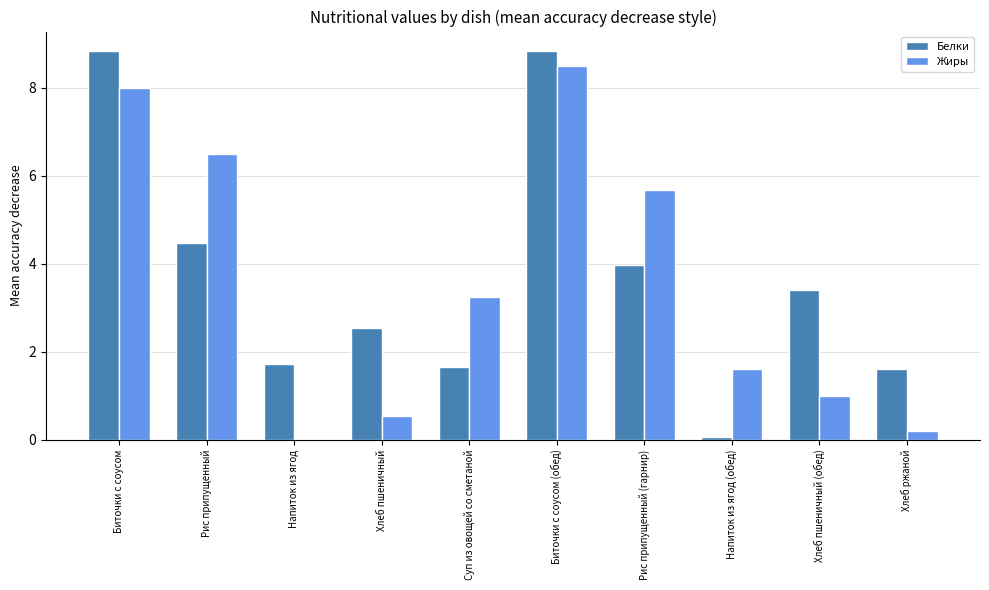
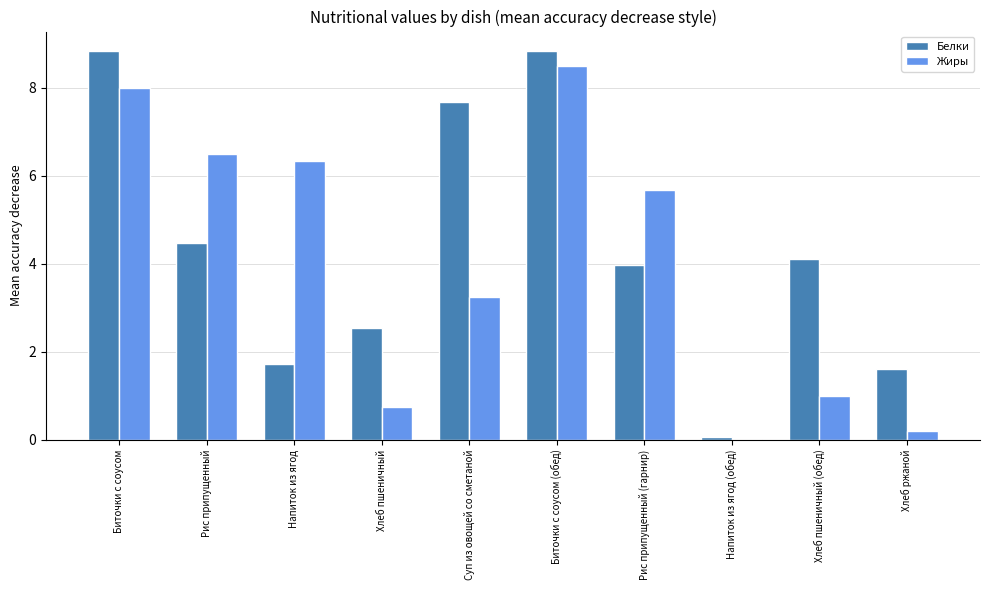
Жиры, Напиток из ягод: 0.0 -> 6.3
Жиры, Хлеб пшеничный: 0.5 -> 0.8
Белки, Суп из овощей со сметаной: 1.7 -> 7.7
Жиры, Напиток из ягод (обед): 1.6 -> 0.0
Белки, Хлеб пшеничный (обед): 3.4 -> 4.1
